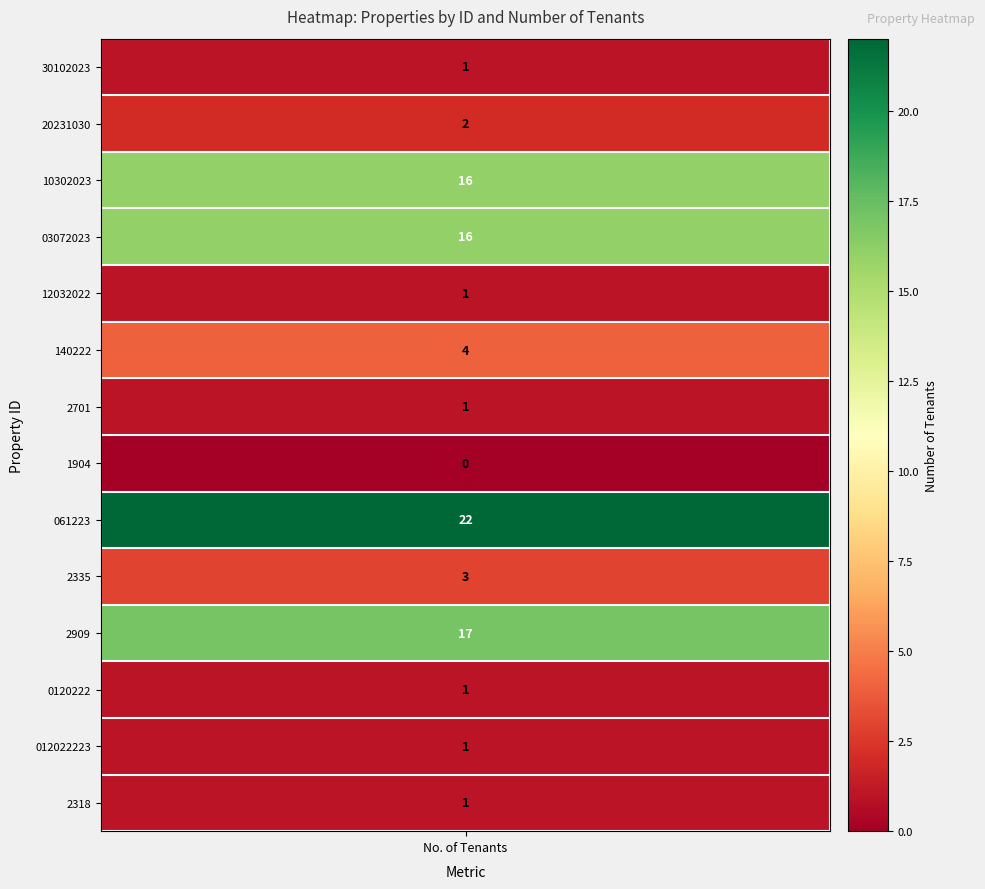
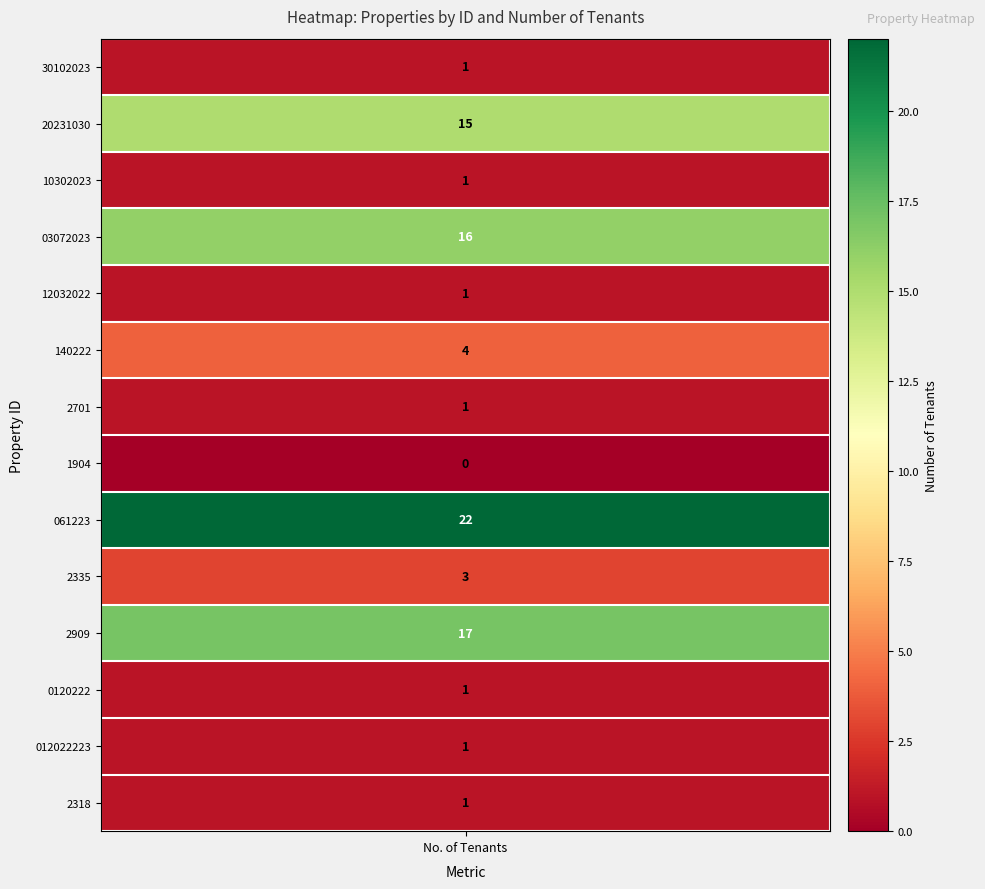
20231030, No. of Tenants: 2 -> 15
10302023, No. of Tenants: 16 -> 1
